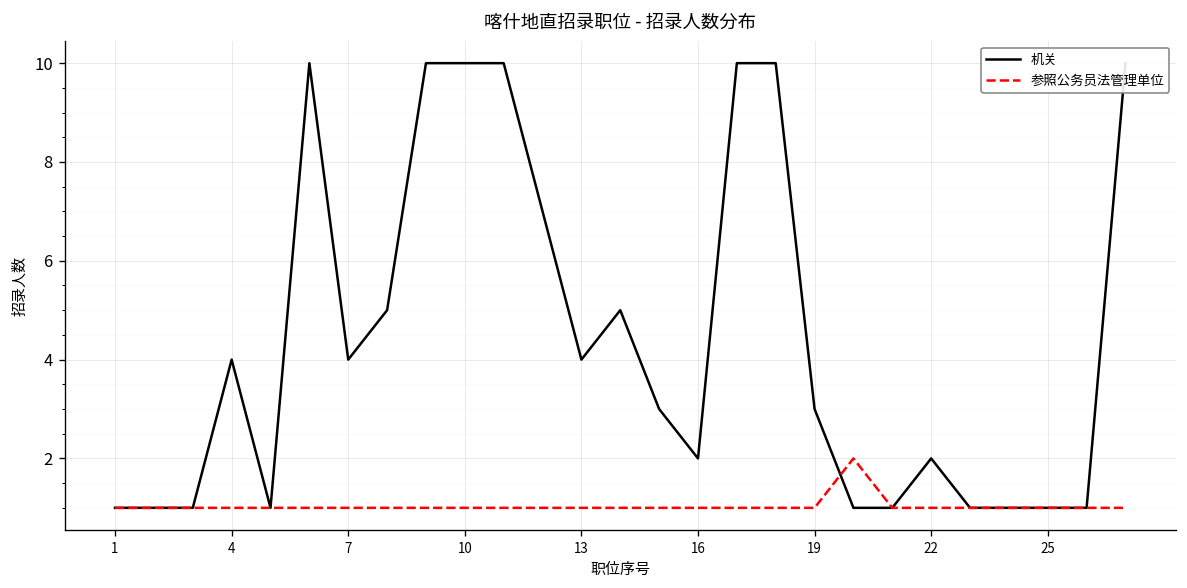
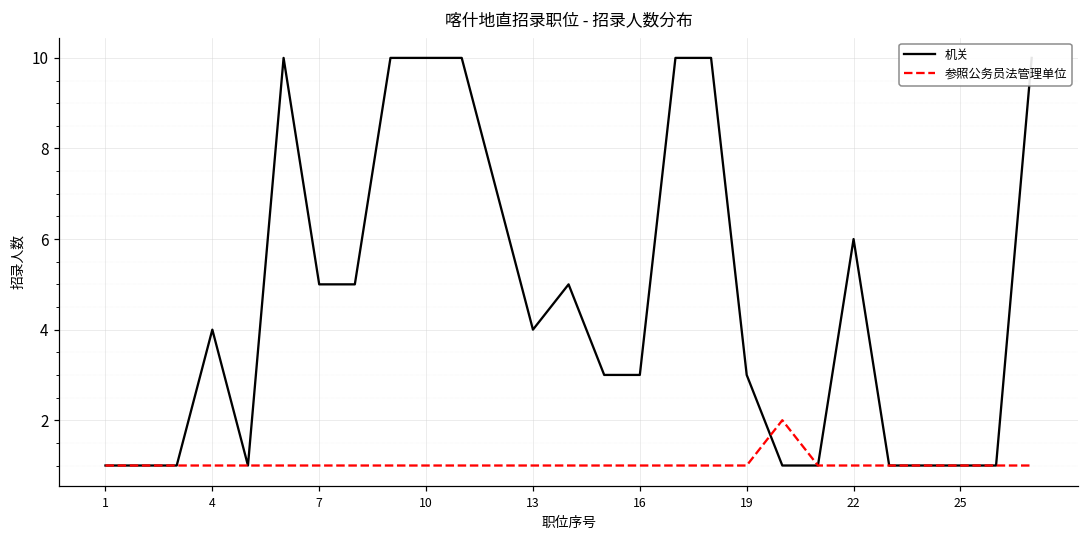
机关, 7: 4 -> 5
机关, 16: 2 -> 3
机关, 22: 2 -> 6
